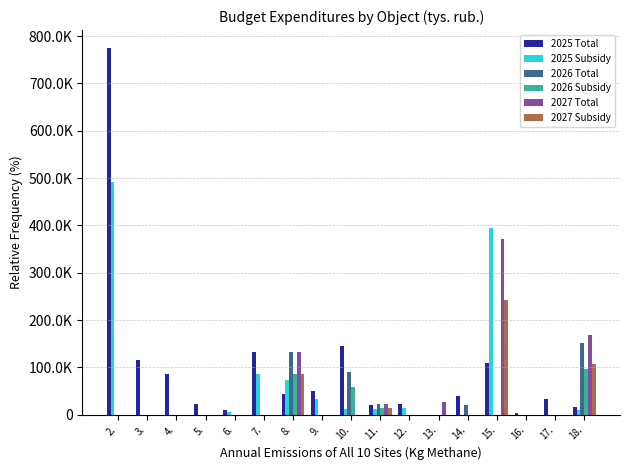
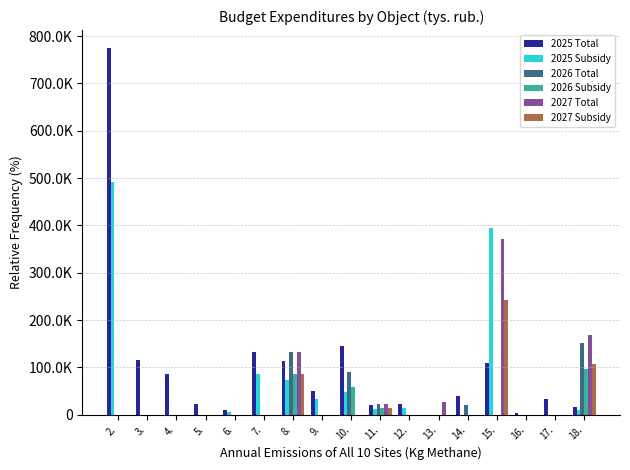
2025 Total, 8.: 40000 -> 110000
2025 Subsidy, 10.: 10000 -> 50000
